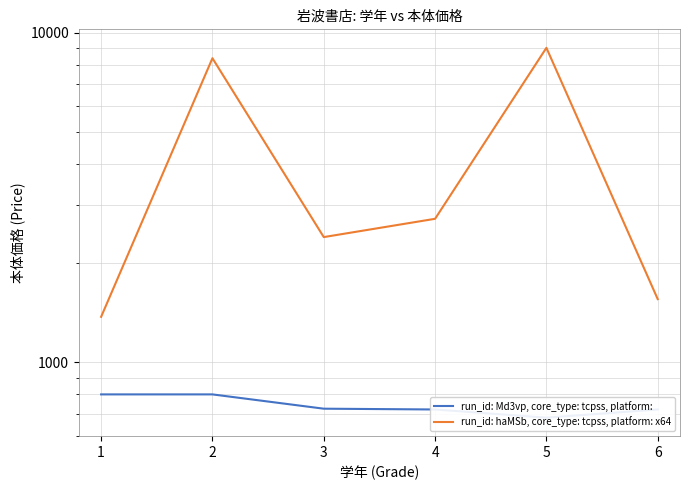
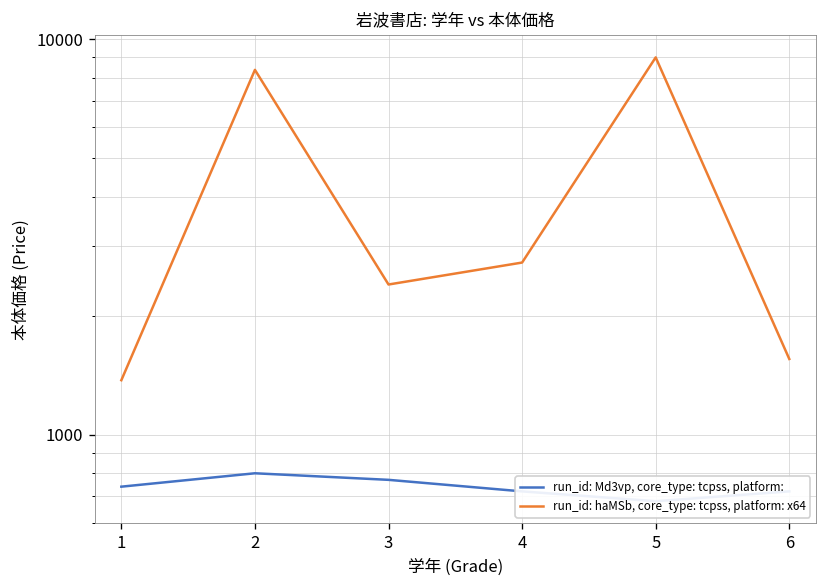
run_id: Md3vp, core_type: tcpss, platform:, 1: 800 -> 740
run_id: Md3vp, core_type: tcpss, platform:, 3: 720 -> 770
